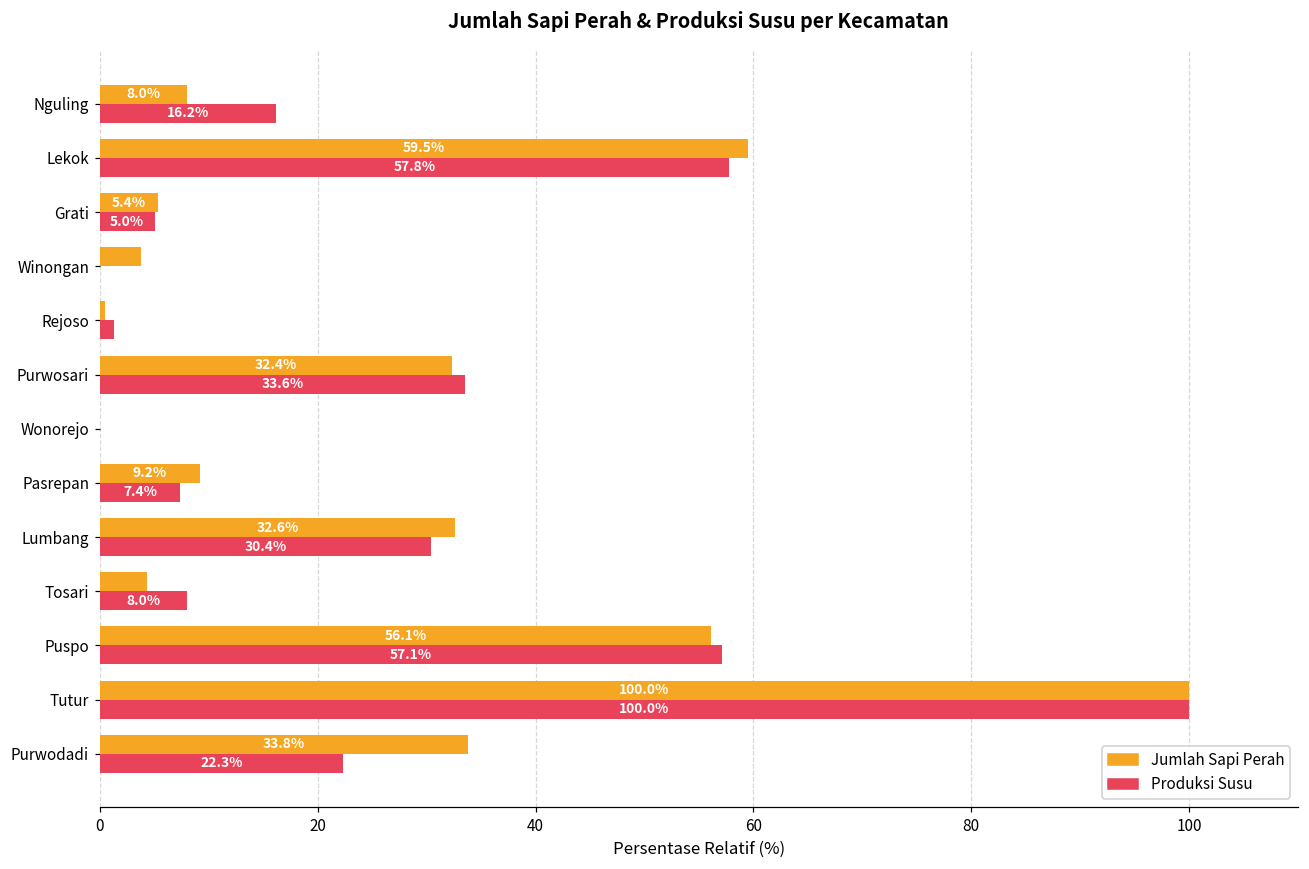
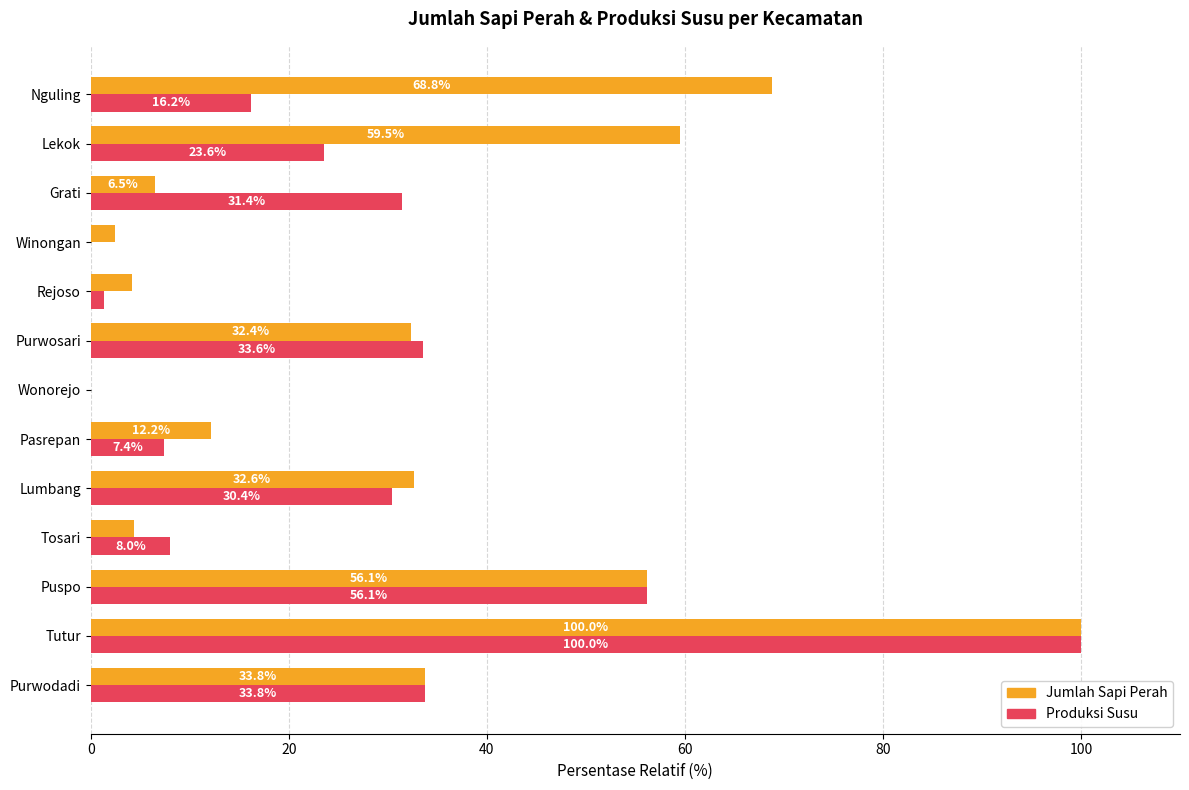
Jumlah Sapi Perah, Nguling: 8.0% -> 68.8%
Produksi Susu, Lekok: 57.8% -> 23.6%
Jumlah Sapi Perah, Grati: 5.4% -> 6.5%
Produksi Susu, Grati: 5.0% -> 31.4%
Jumlah Sapi Perah, Winongan: 4 -> 2
Jumlah Sapi Perah, Rejoso: 0 -> 4
Jumlah Sapi Perah, Pasrepan: 9.2% -> 12.2%
Produksi Susu, Puspo: 57.1% -> 56.1%
Produksi Susu, Purwodadi: 22.3% -> 33.8%
